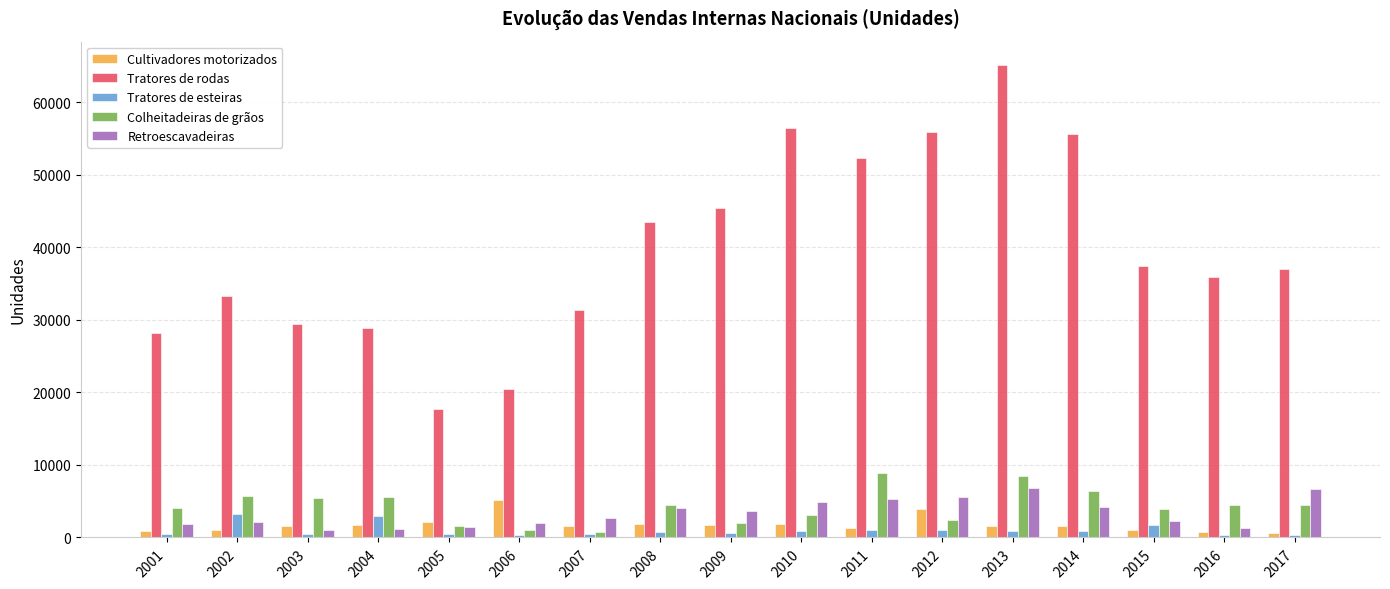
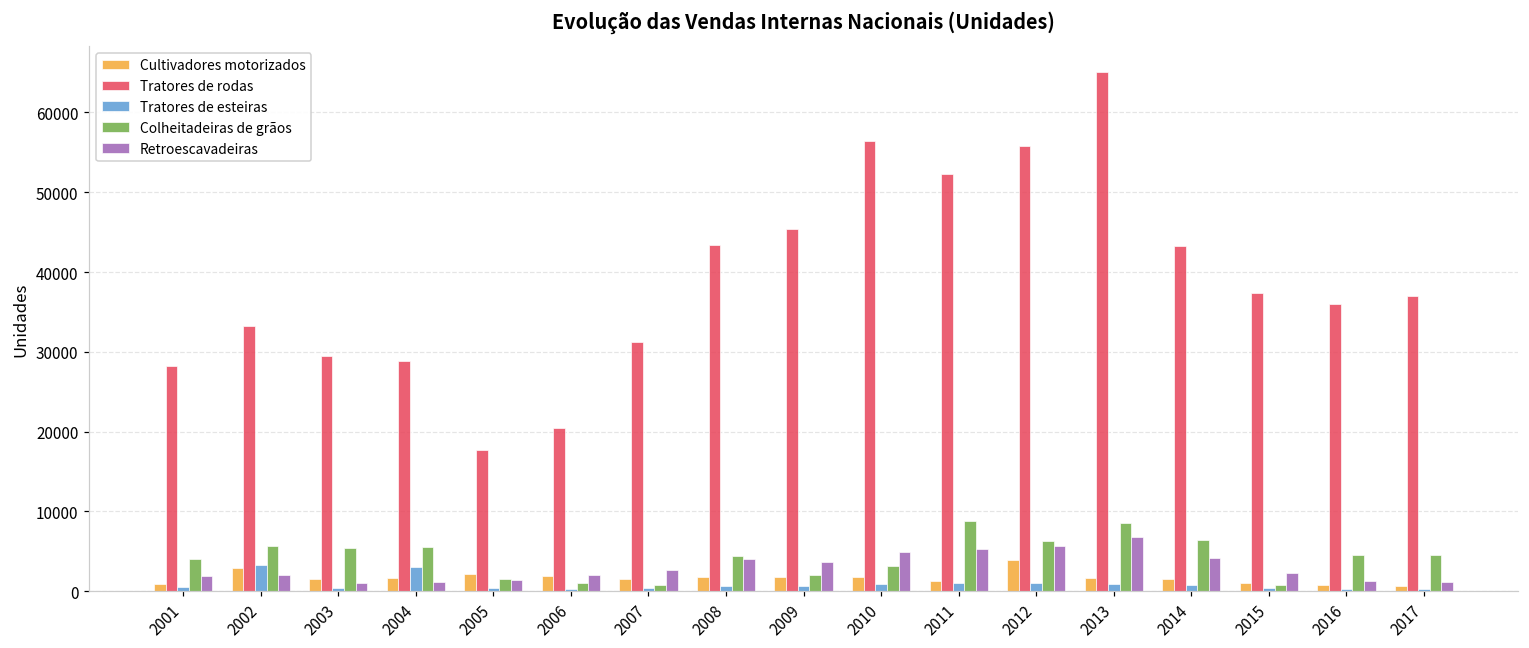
Cultivadores motorizados, 2002: 1000 -> 3000
Cultivadores motorizados, 2006: 5000 -> 2000
Colheitadeiras de grãos, 2012: 2000 -> 6000
Tratores de rodas, 2014: 56000 -> 43000
Tratores de esteiras, 2015: 2000 -> 0
Colheitadeiras de grãos, 2015: 4000 -> 1000
Retroescavadeiras, 2017: 7000 -> 1000
